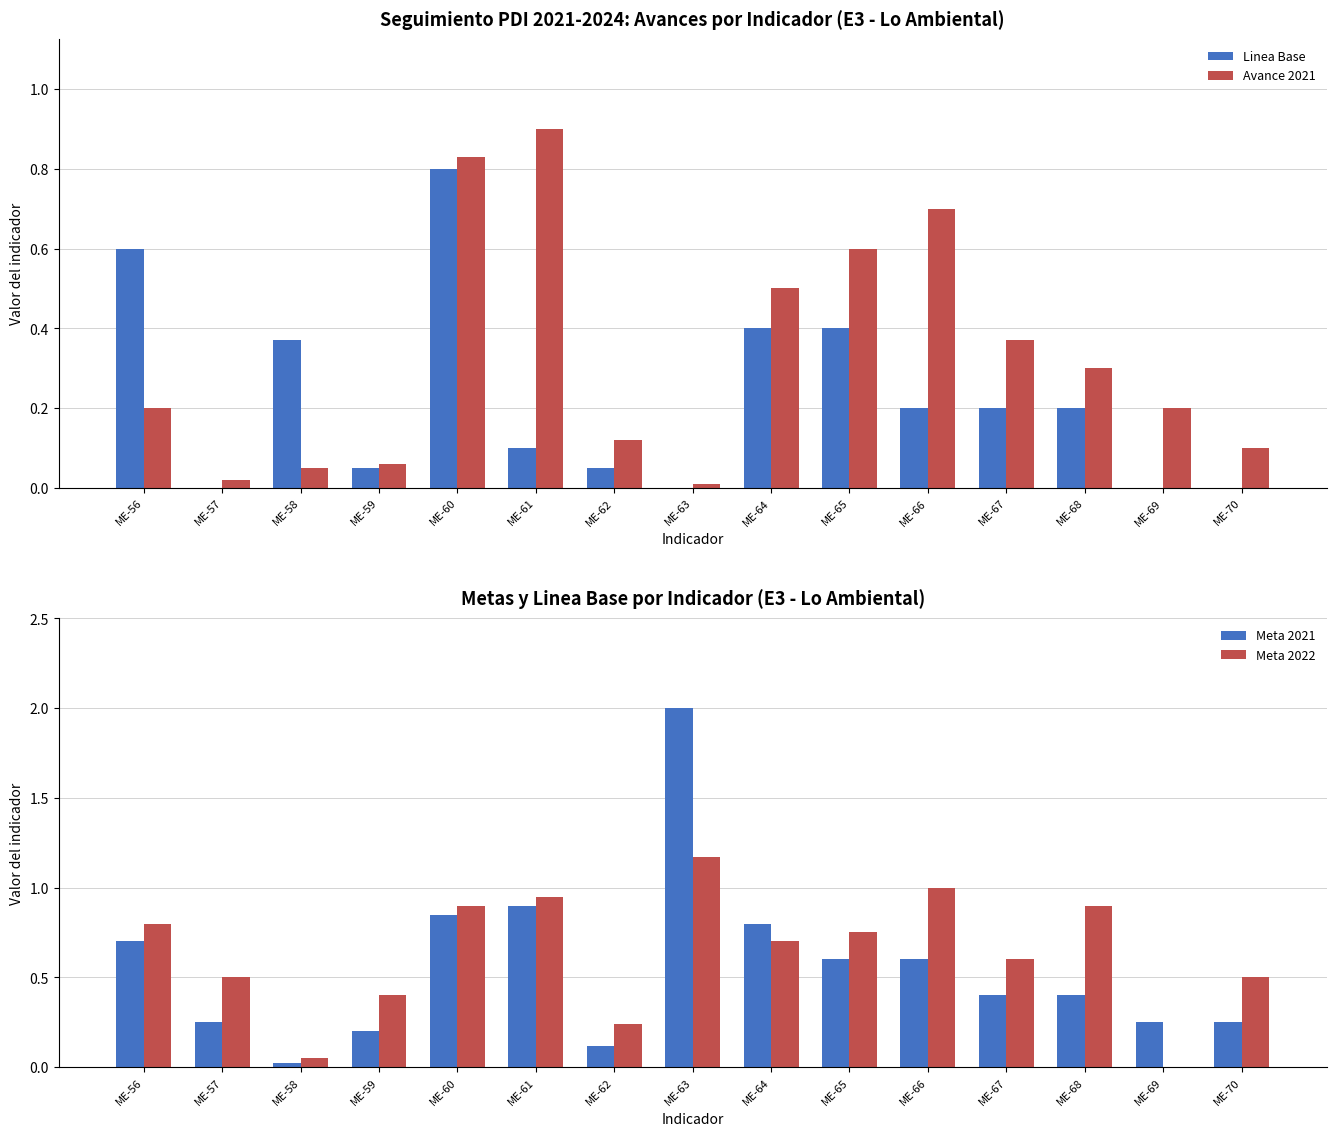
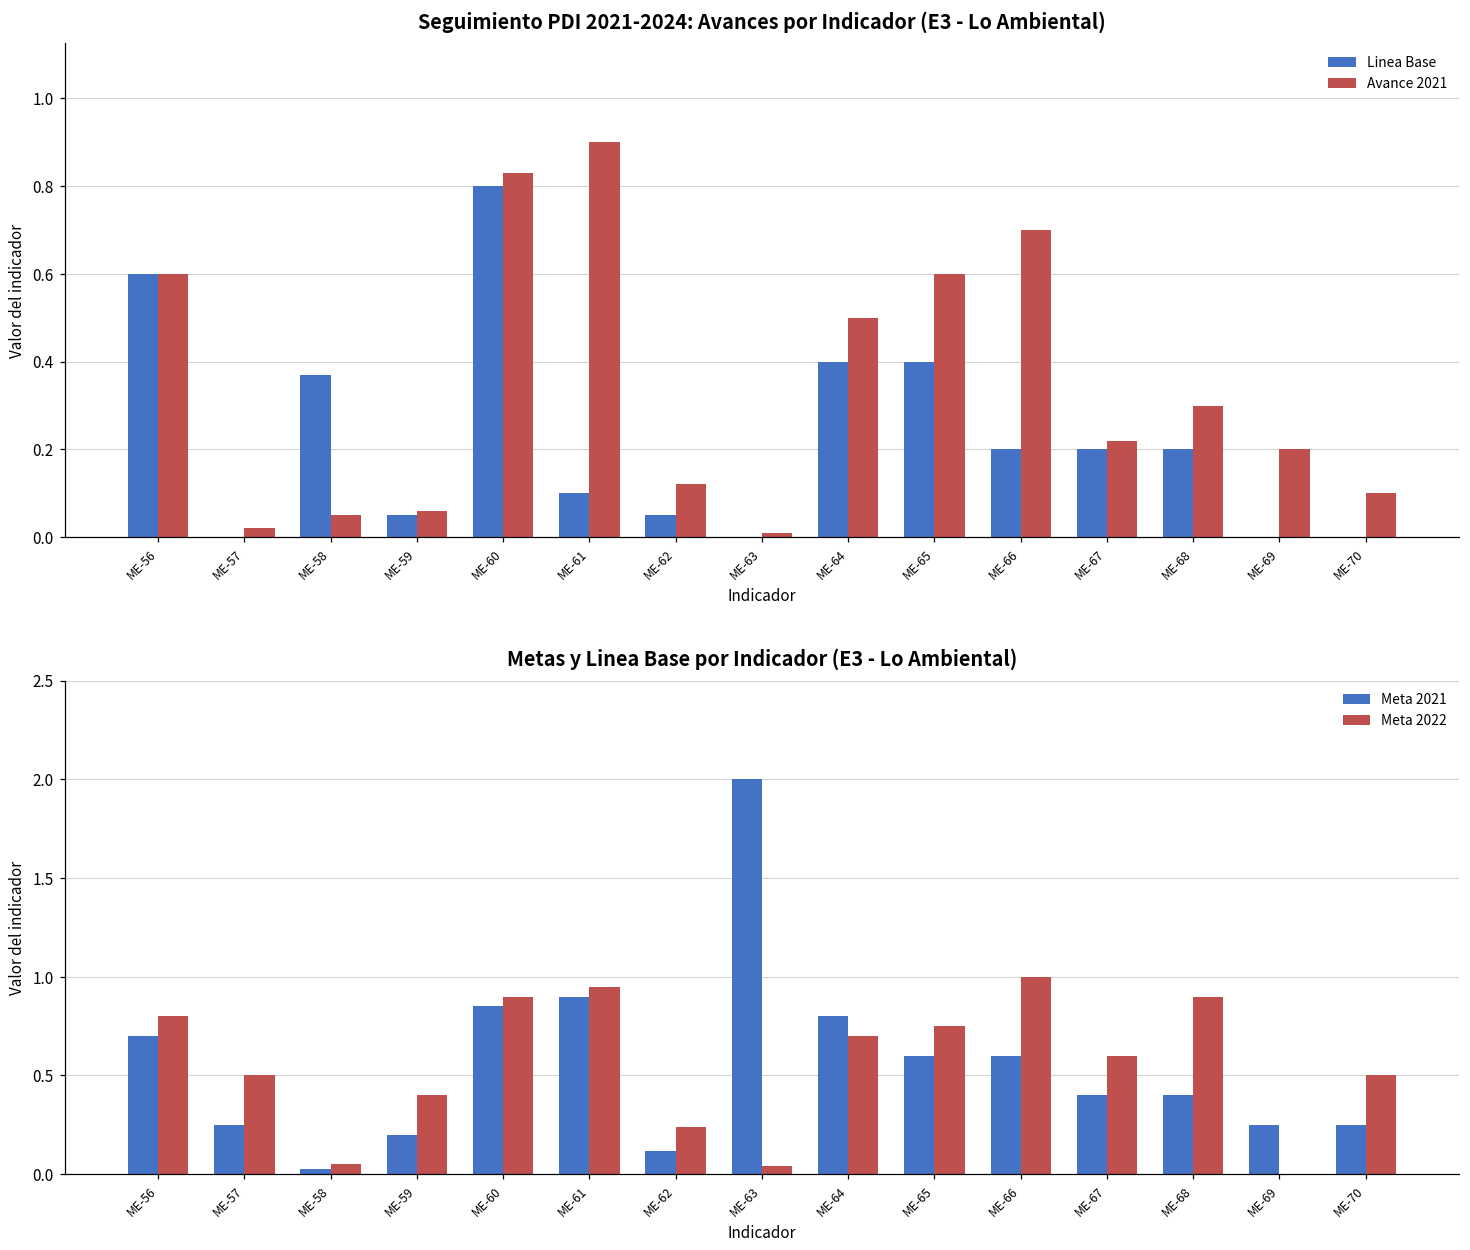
Seguimiento PDI 2021-2024: Avances por Indicador (E3 - Lo Ambiental), Avance 2021, ME-56: 0.2 -> 0.6
Seguimiento PDI 2021-2024: Avances por Indicador (E3 - Lo Ambiental), Avance 2021, ME-67: 0.37 -> 0.22
Metas y Linea Base por Indicador (E3 - Lo Ambiental), Meta 2022, ME-63: 1.17 -> 0.04
